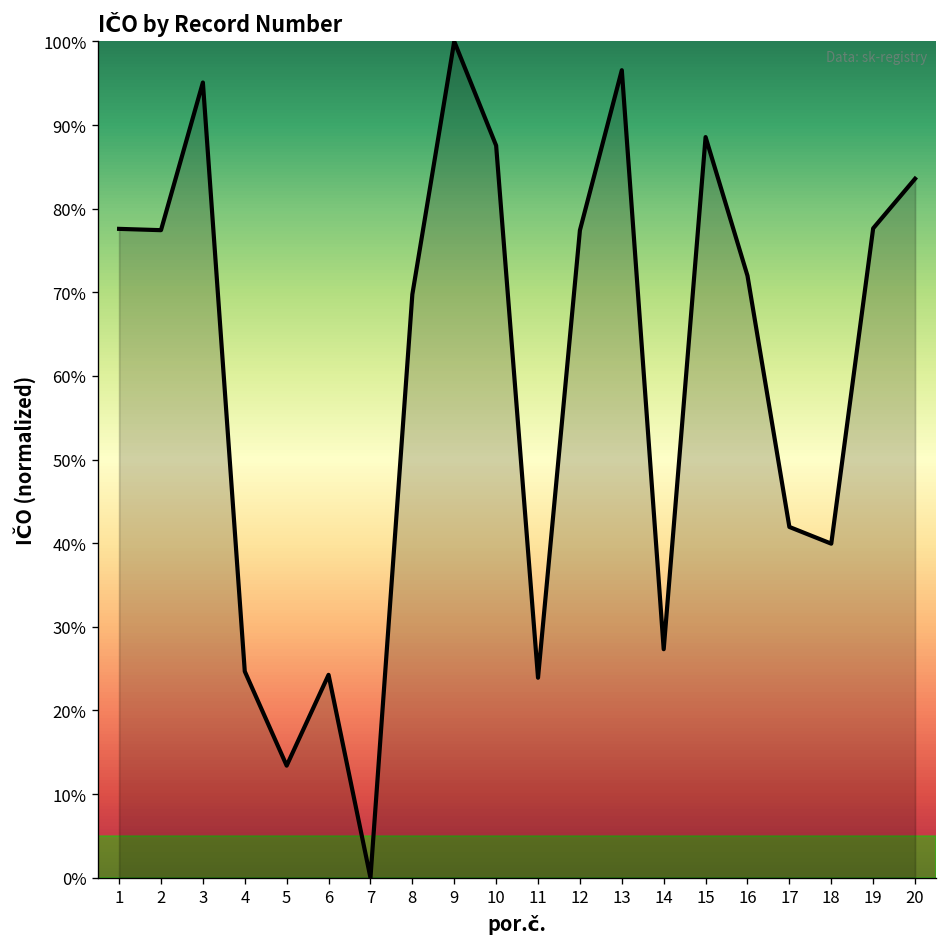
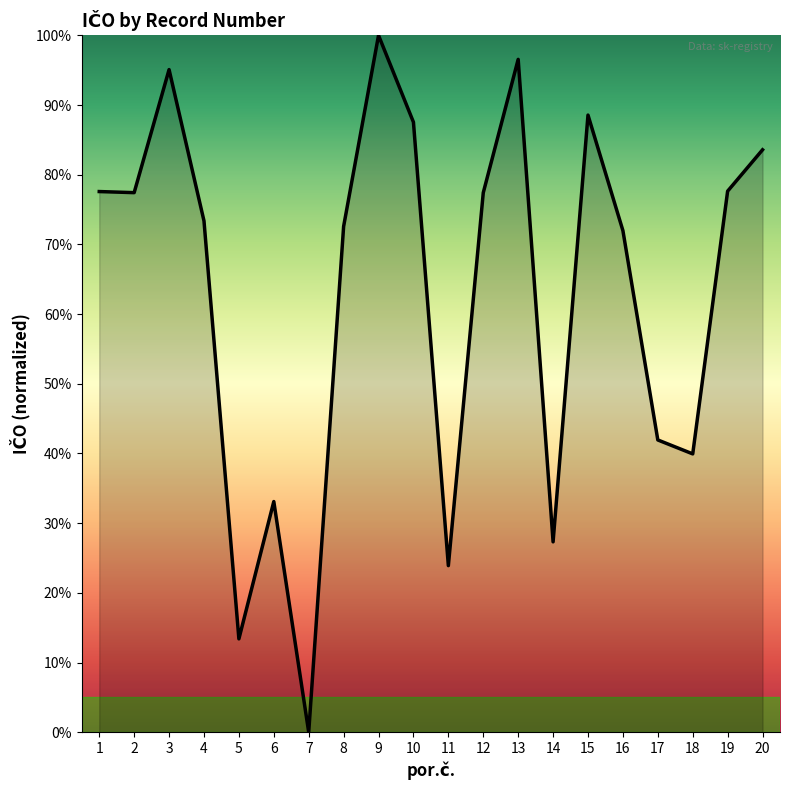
4: 25% -> 73%
6: 24% -> 33%
8: 70% -> 73%
